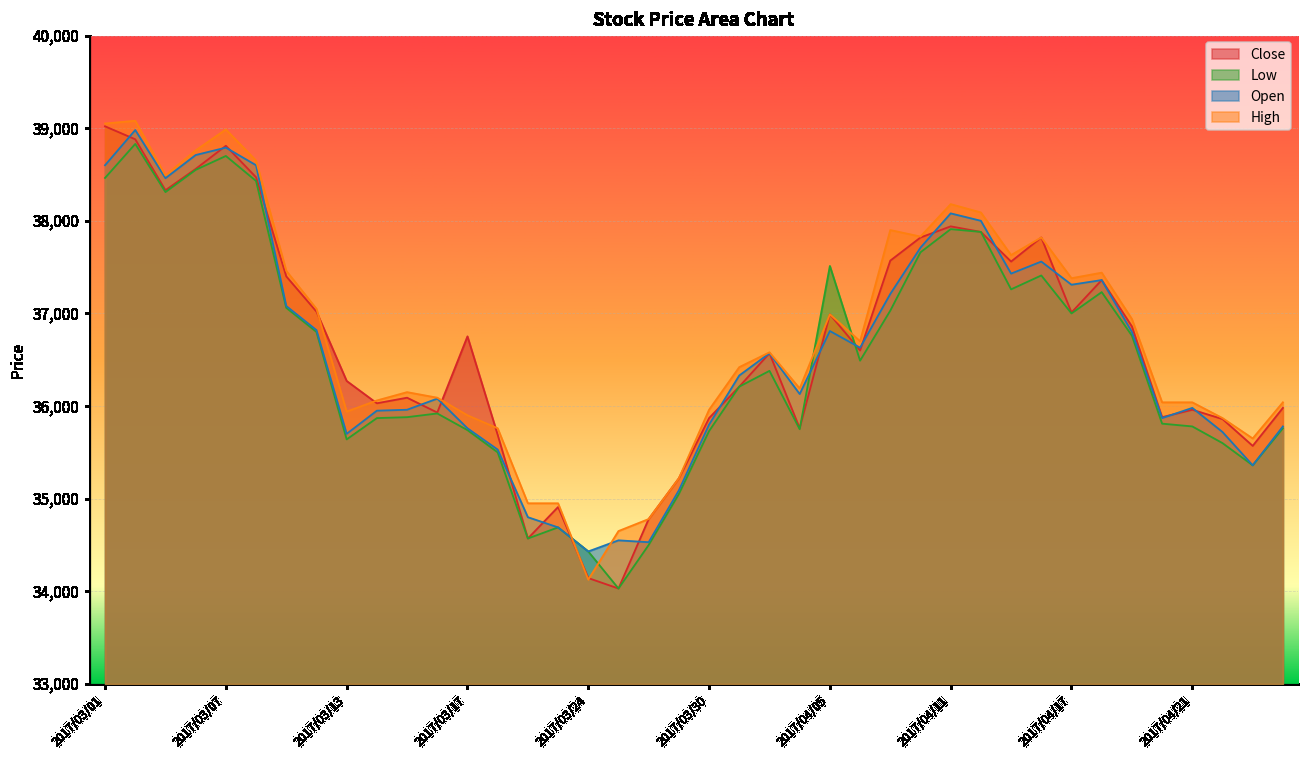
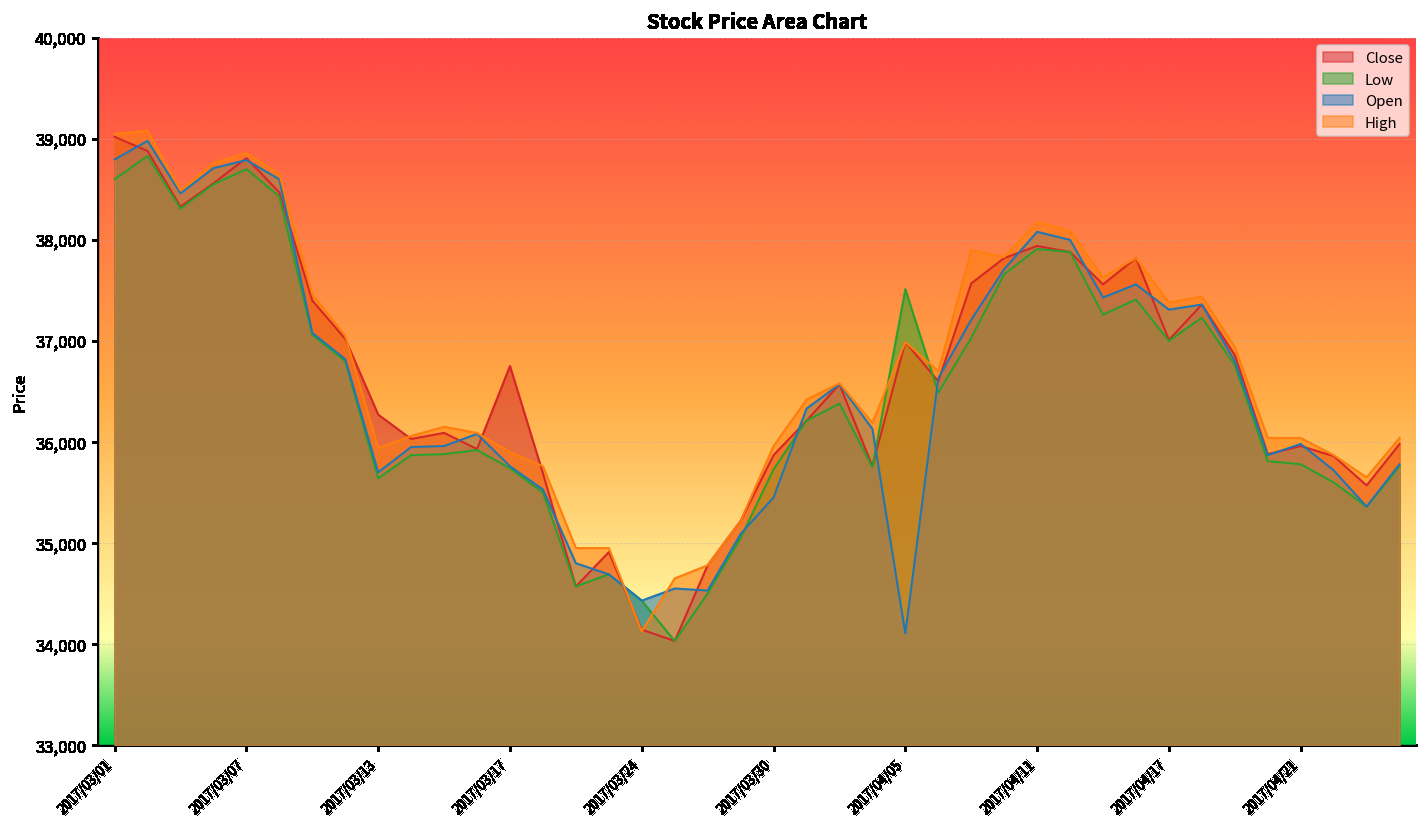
Low, 2017/03/01: 38,500 -> 38,600
Open, 2017/03/01: 38,600 -> 38,800
High, 2017/03/07: 39,000 -> 38,900
Open, 2017/03/30: 35,800 -> 35,500
Open, 2017/04/05: 36,800 -> 34,100
